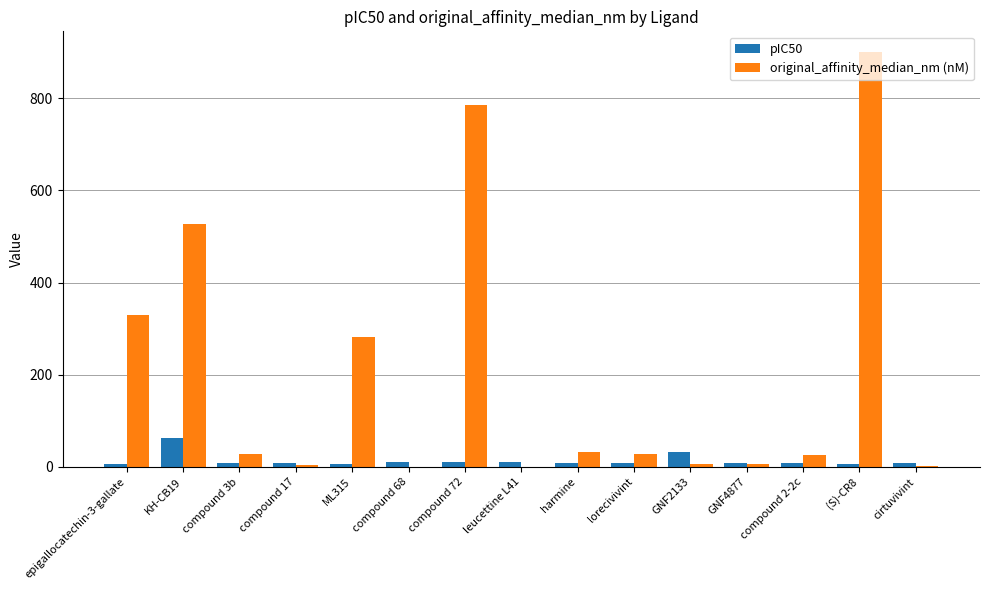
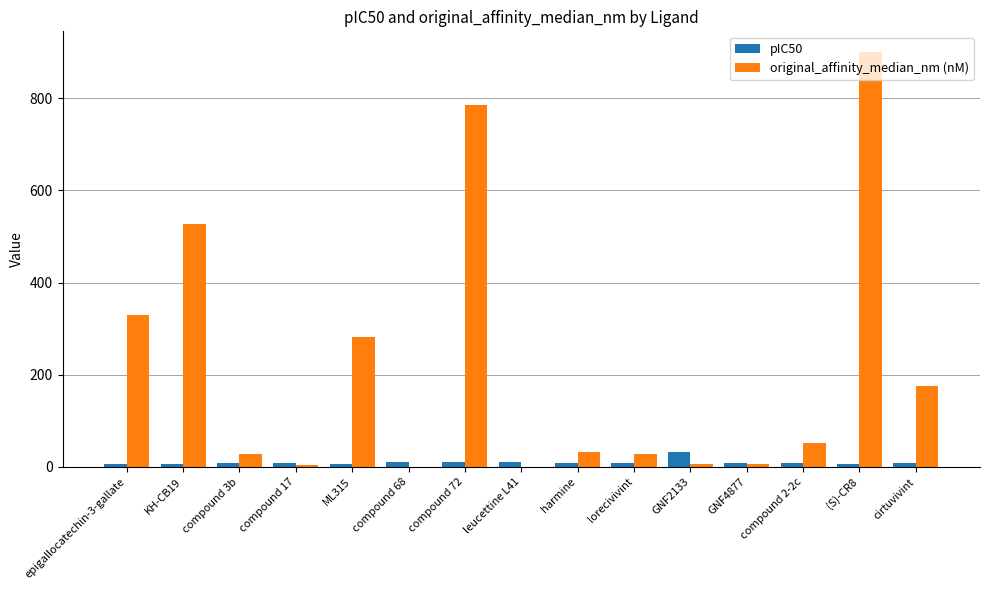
pIC50, KH-CB19: 60 -> 10
original_affinity_median_nm (nM), compound 2-2c: 30 -> 50
original_affinity_median_nm (nM), cirtuvivint: 0 -> 180
